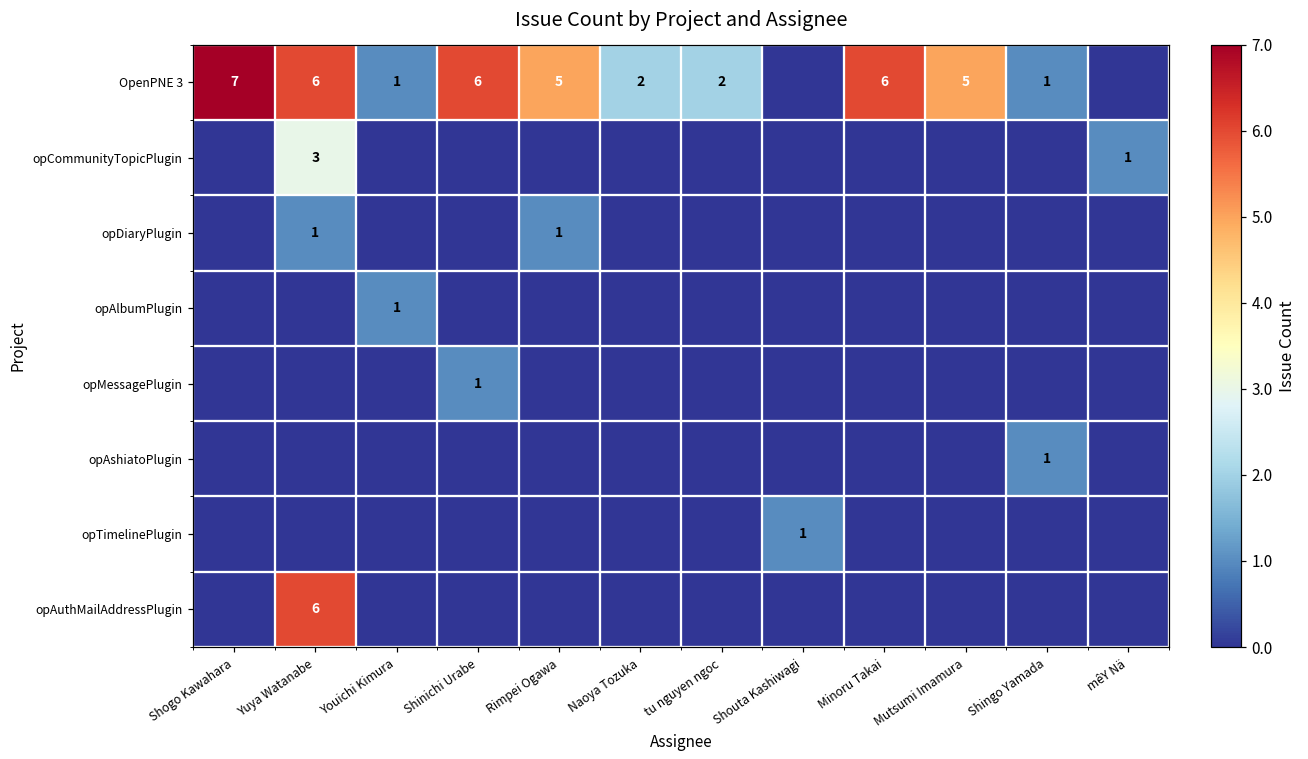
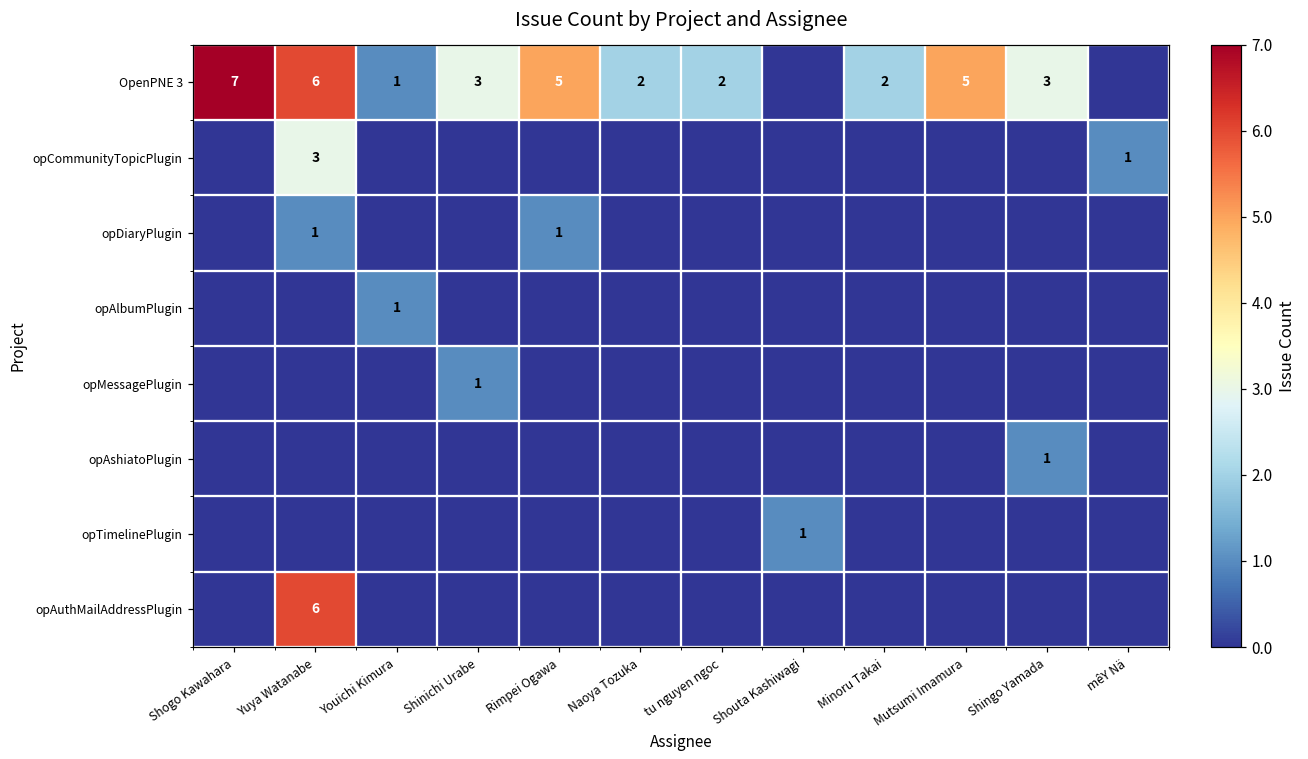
OpenPNE 3, Shinichi Urabe: 6 -> 3
OpenPNE 3, Minoru Takai: 6 -> 2
OpenPNE 3, Shingo Yamada: 1 -> 3
